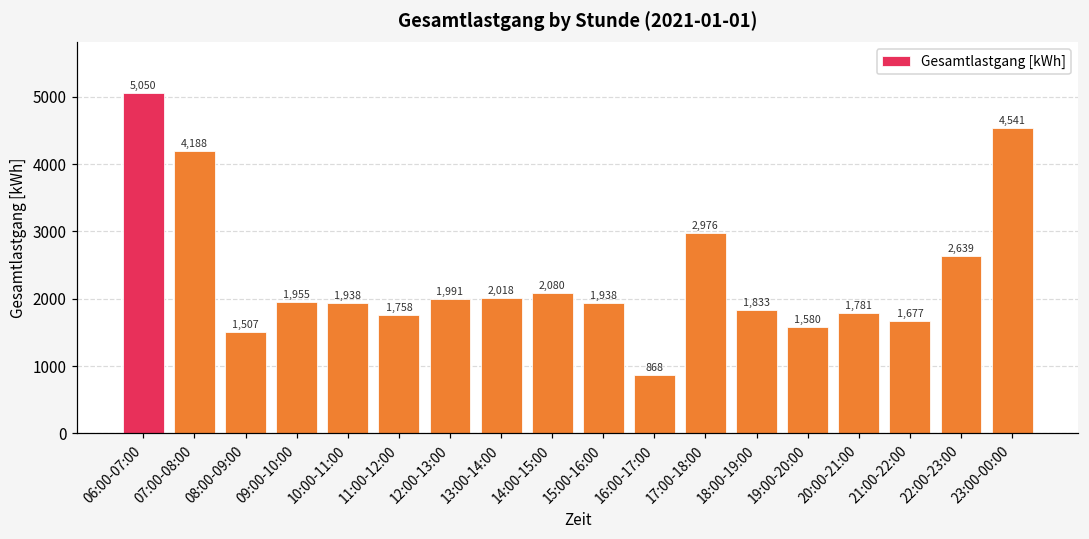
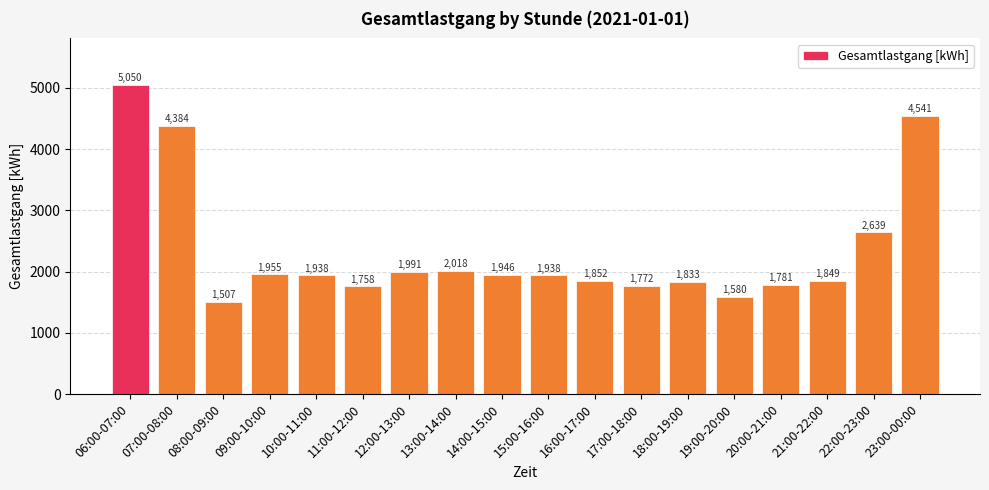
07:00-08:00: 4,188 -> 4,384
14:00-15:00: 2,080 -> 1,946
16:00-17:00: 868 -> 1,852
17:00-18:00: 2,976 -> 1,772
21:00-22:00: 1,677 -> 1,849
